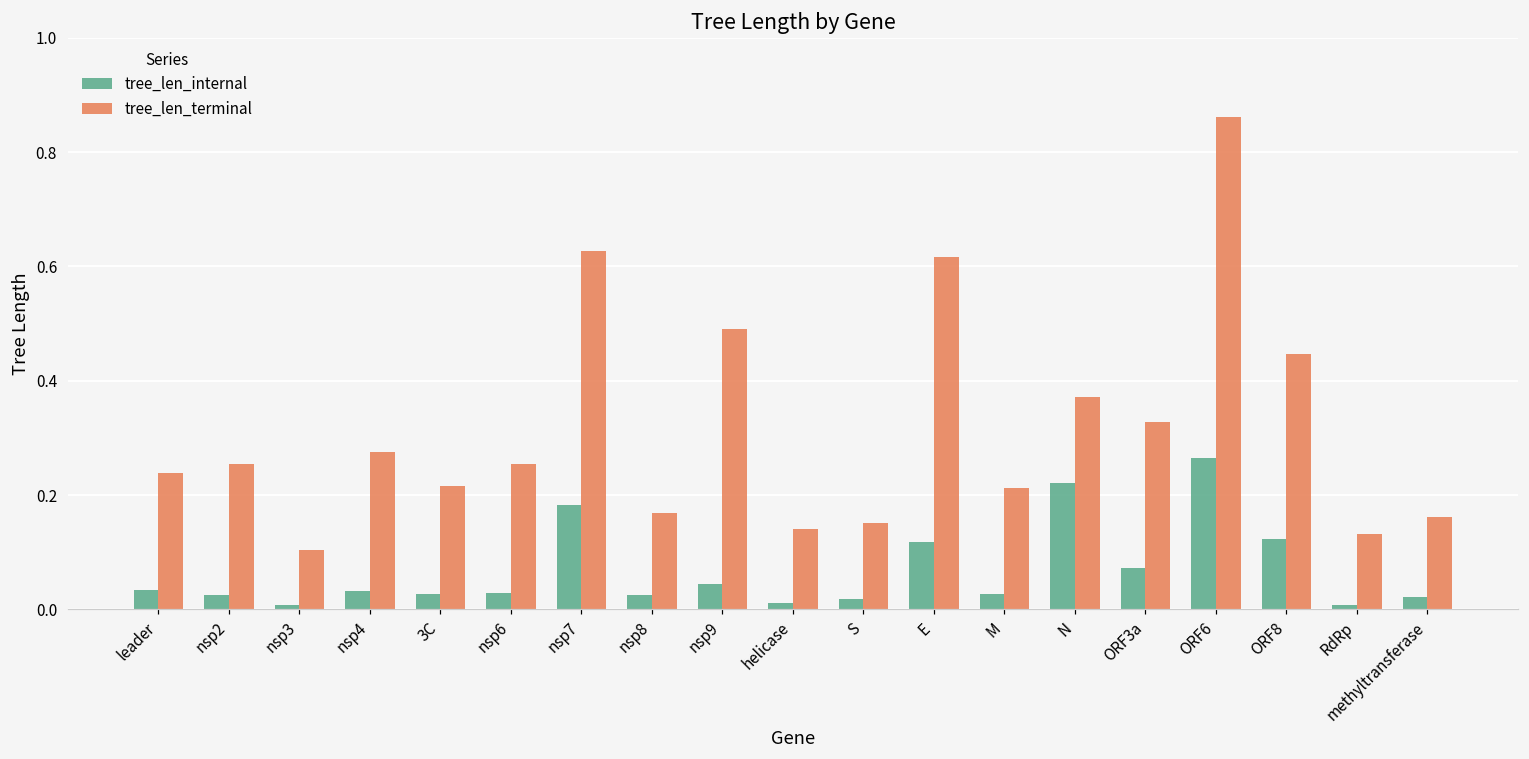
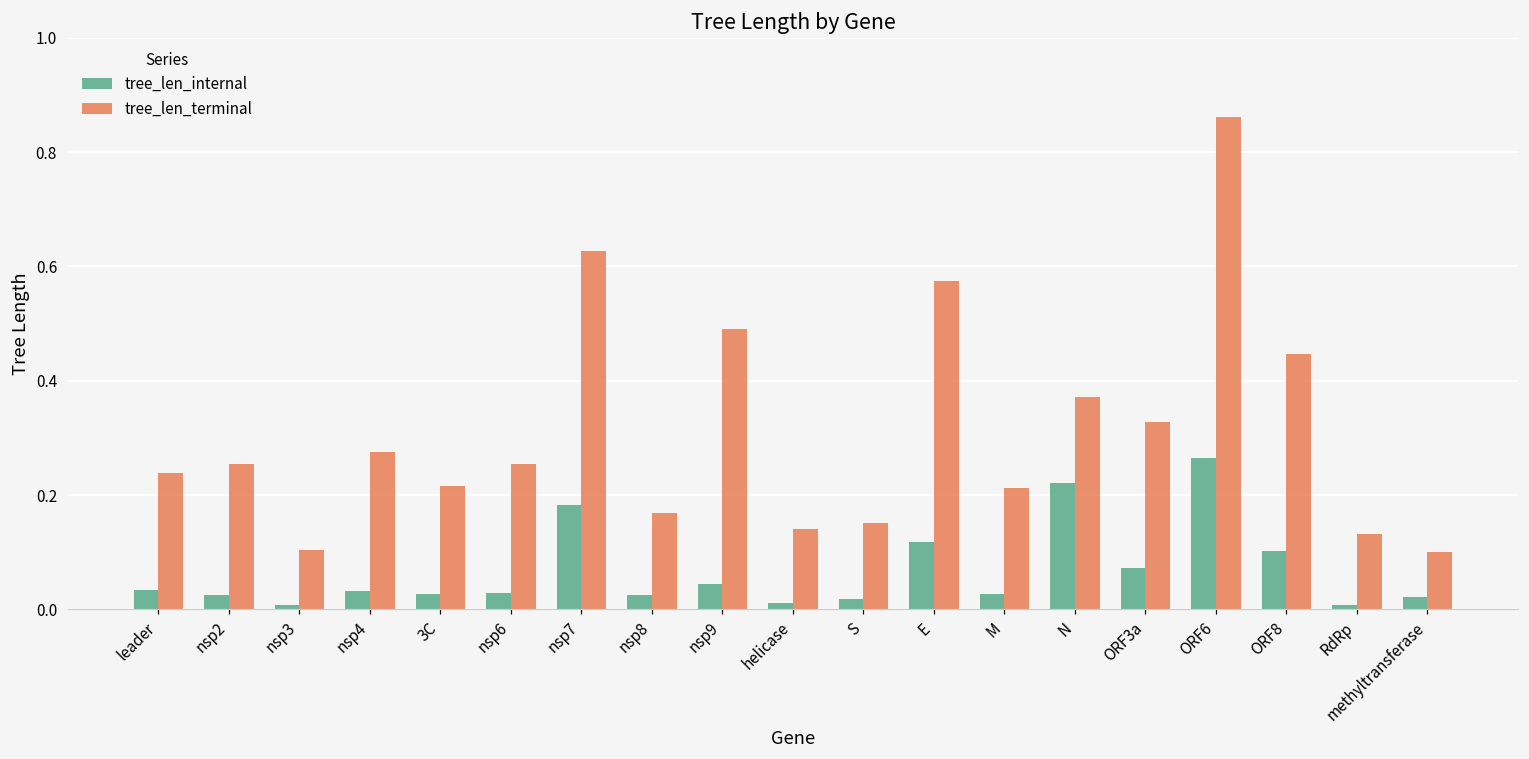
tree_len_terminal, E: 0.62 -> 0.57
tree_len_internal, ORF8: 0.12 -> 0.10
tree_len_terminal, methyltransferase: 0.16 -> 0.10
